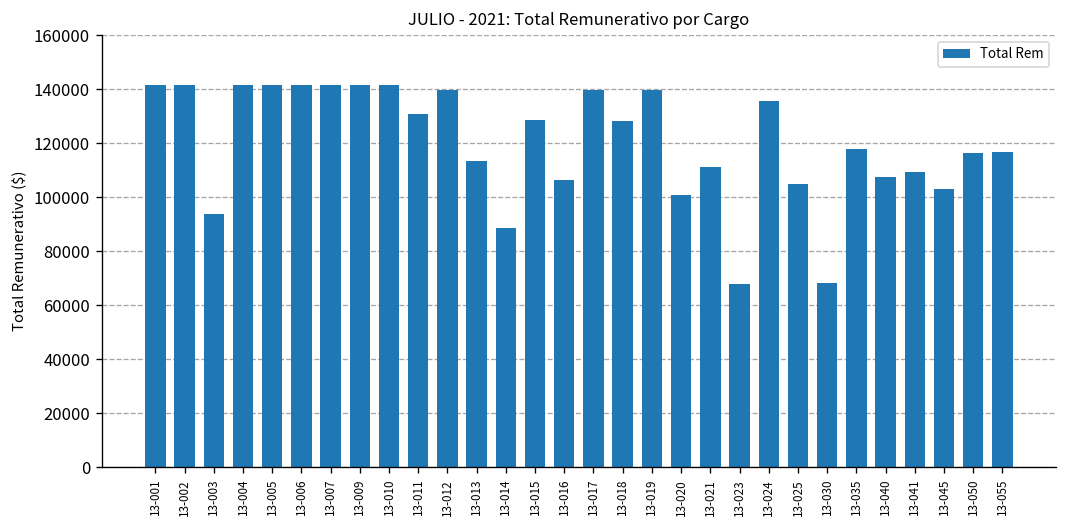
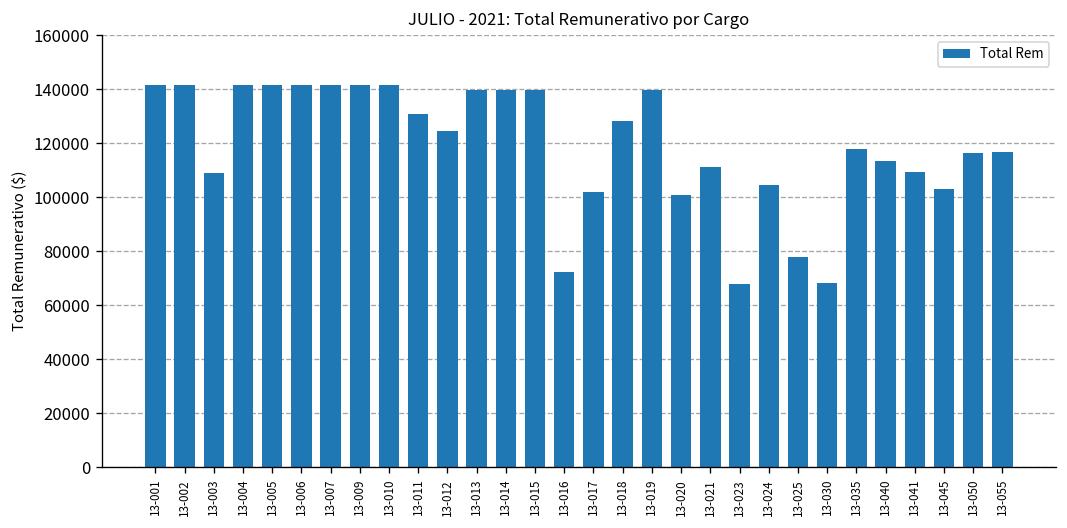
13-003: 94000 -> 109000
13-012: 140000 -> 124000
13-013: 113000 -> 140000
13-014: 88000 -> 140000
13-015: 128000 -> 140000
13-016: 107000 -> 72000
13-017: 140000 -> 102000
13-024: 136000 -> 105000
13-025: 105000 -> 78000
13-040: 108000 -> 113000
